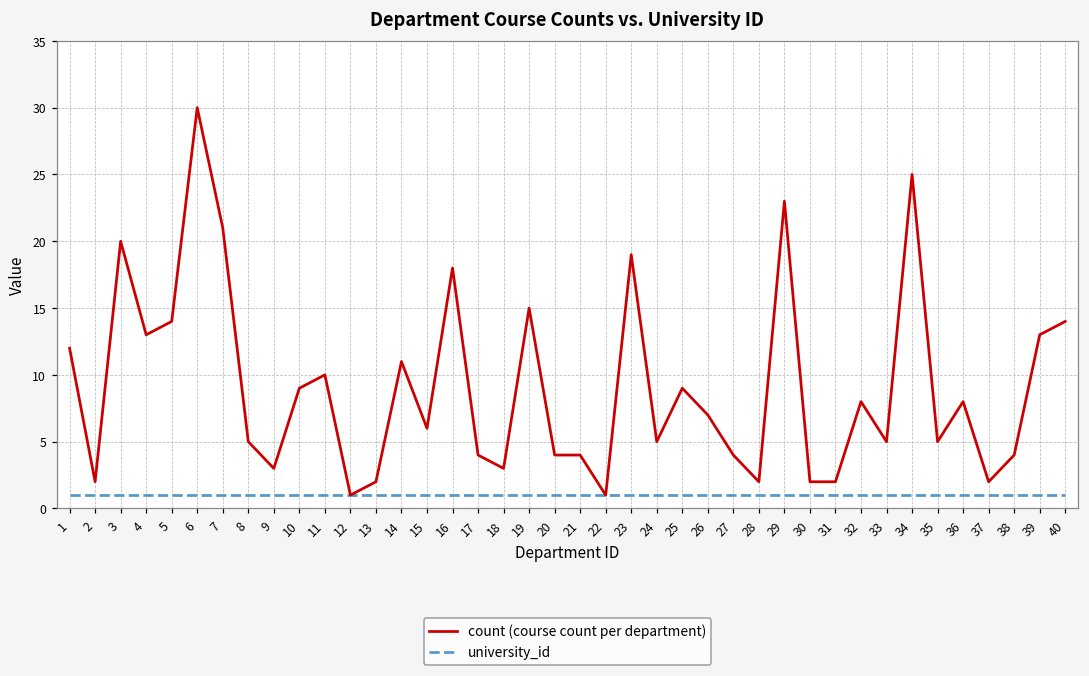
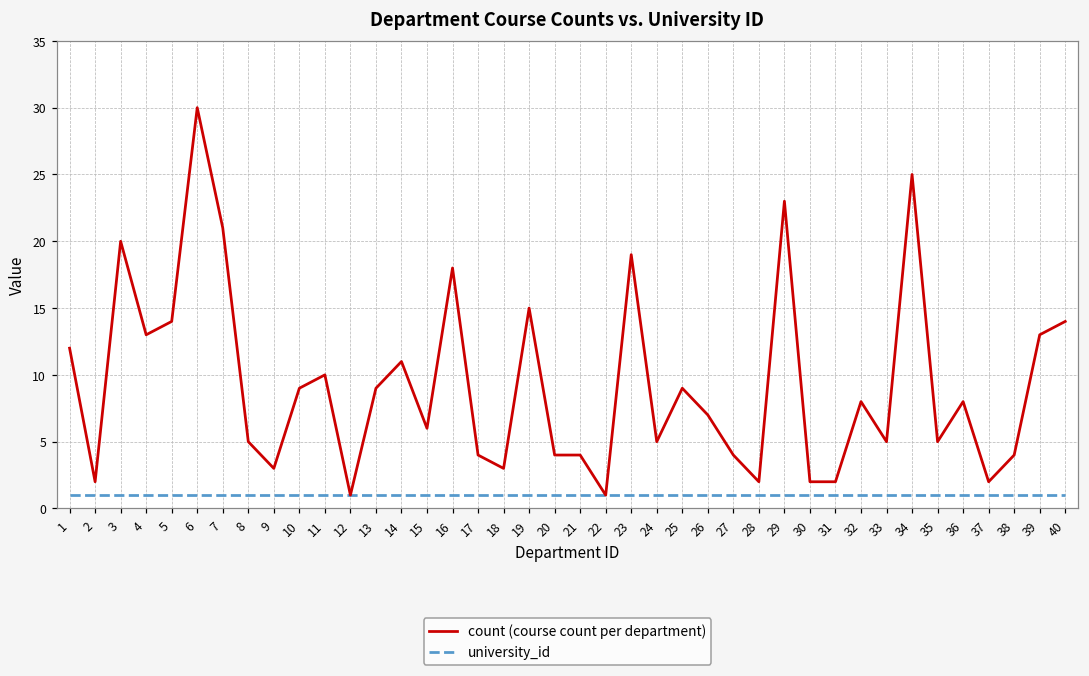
count (course count per department), 13: 2 -> 9
